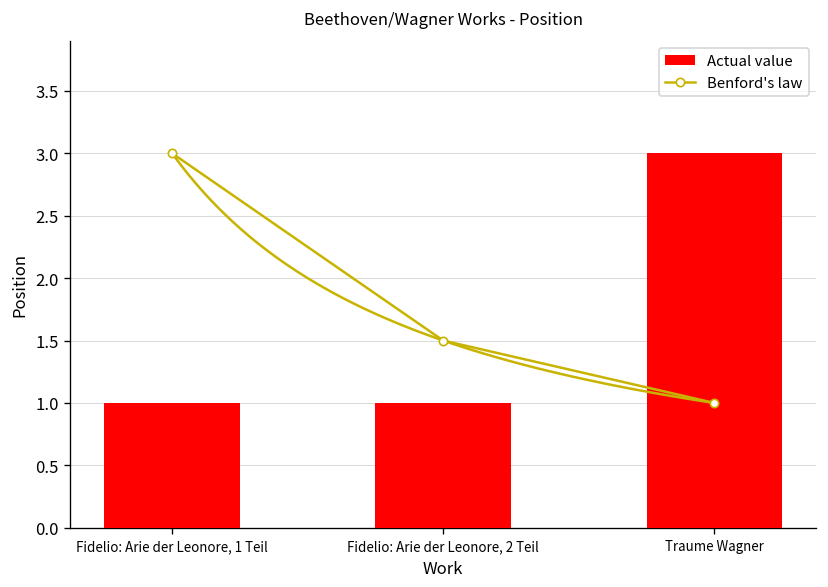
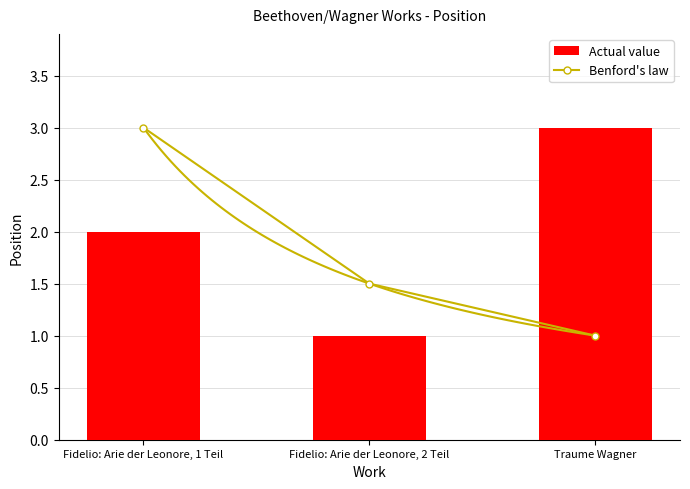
Actual value, Fidelio: Arie der Leonore, 1 Teil: 1 -> 2
